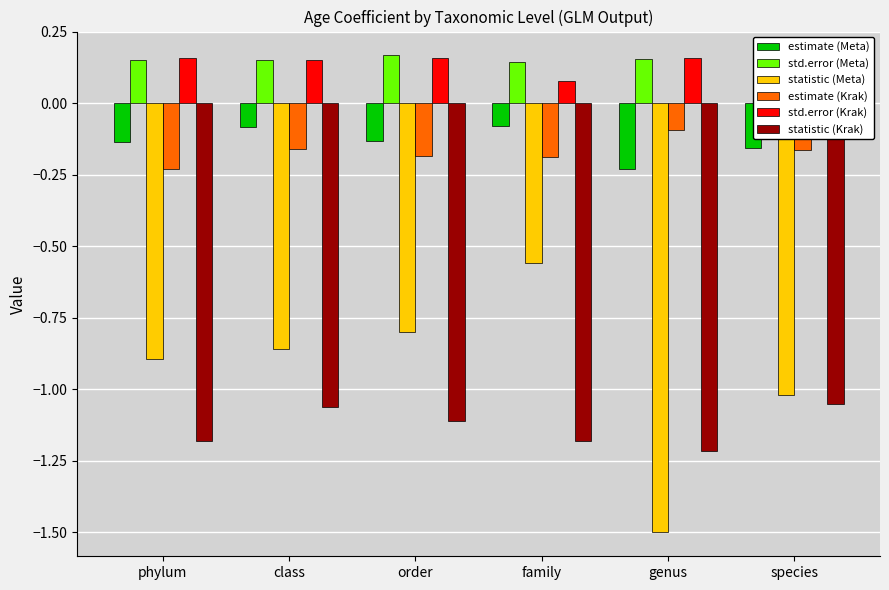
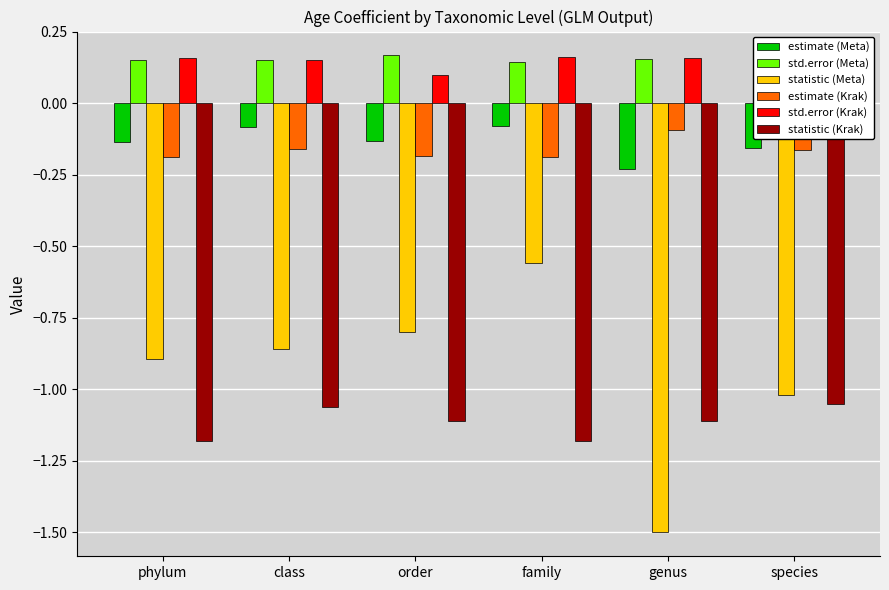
estimate (Krak), phylum: -0.23 -> -0.19
std.error (Krak), order: 0.16 -> 0.10
std.error (Krak), family: 0.08 -> 0.16
statistic (Krak), genus: -1.22 -> -1.11
